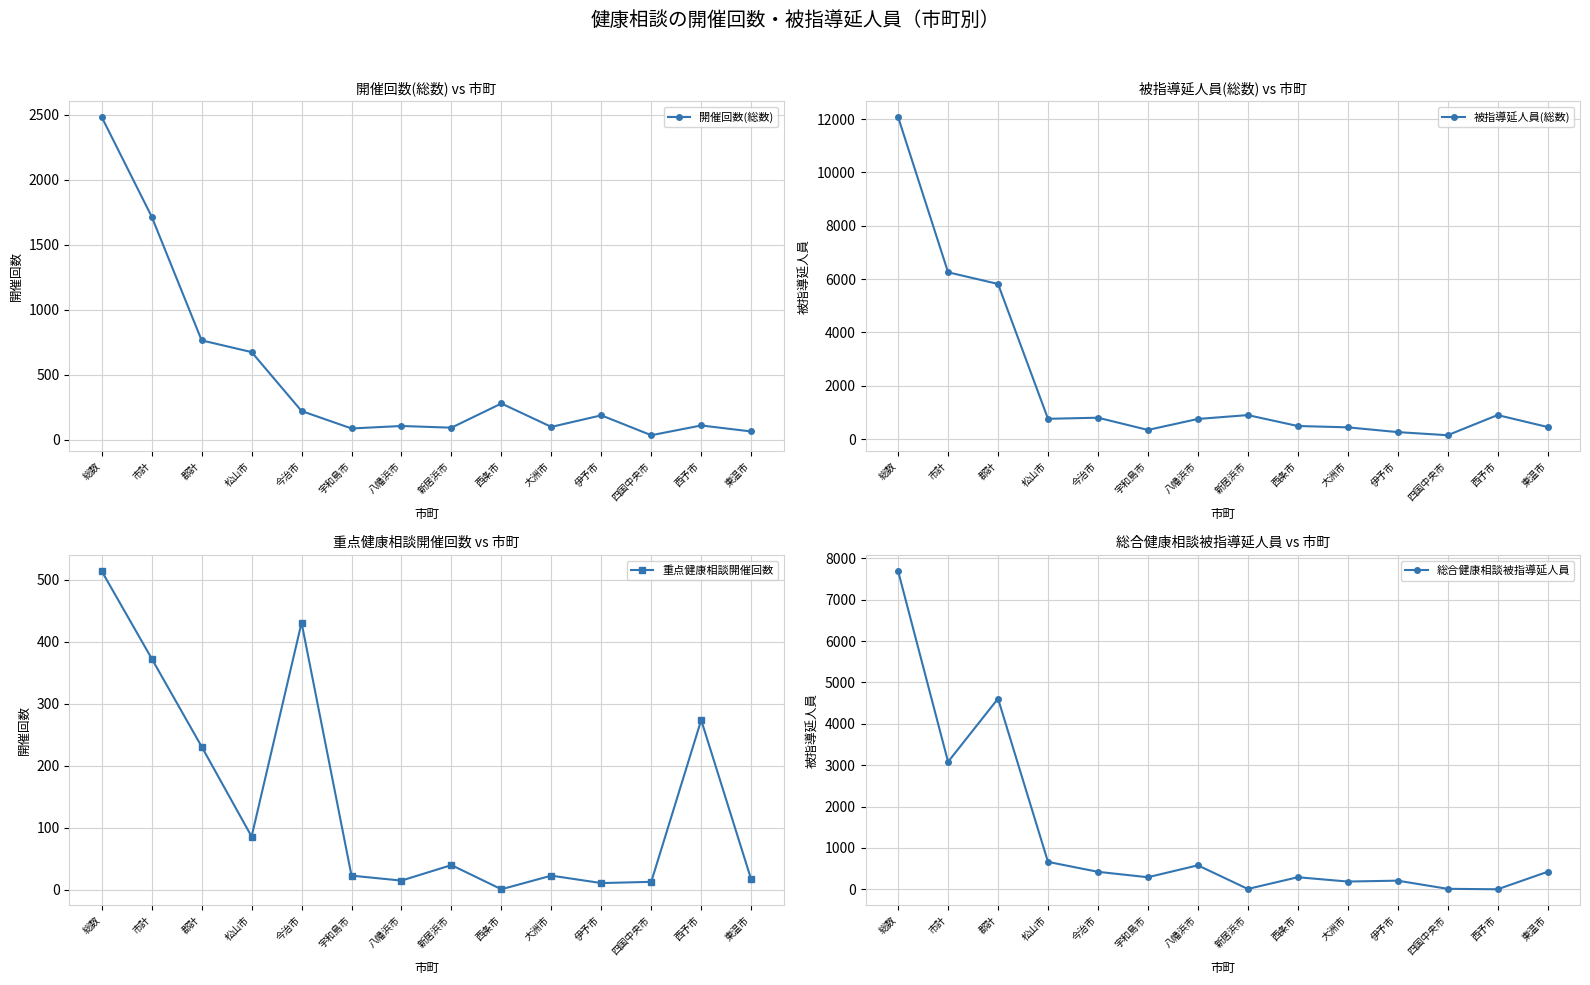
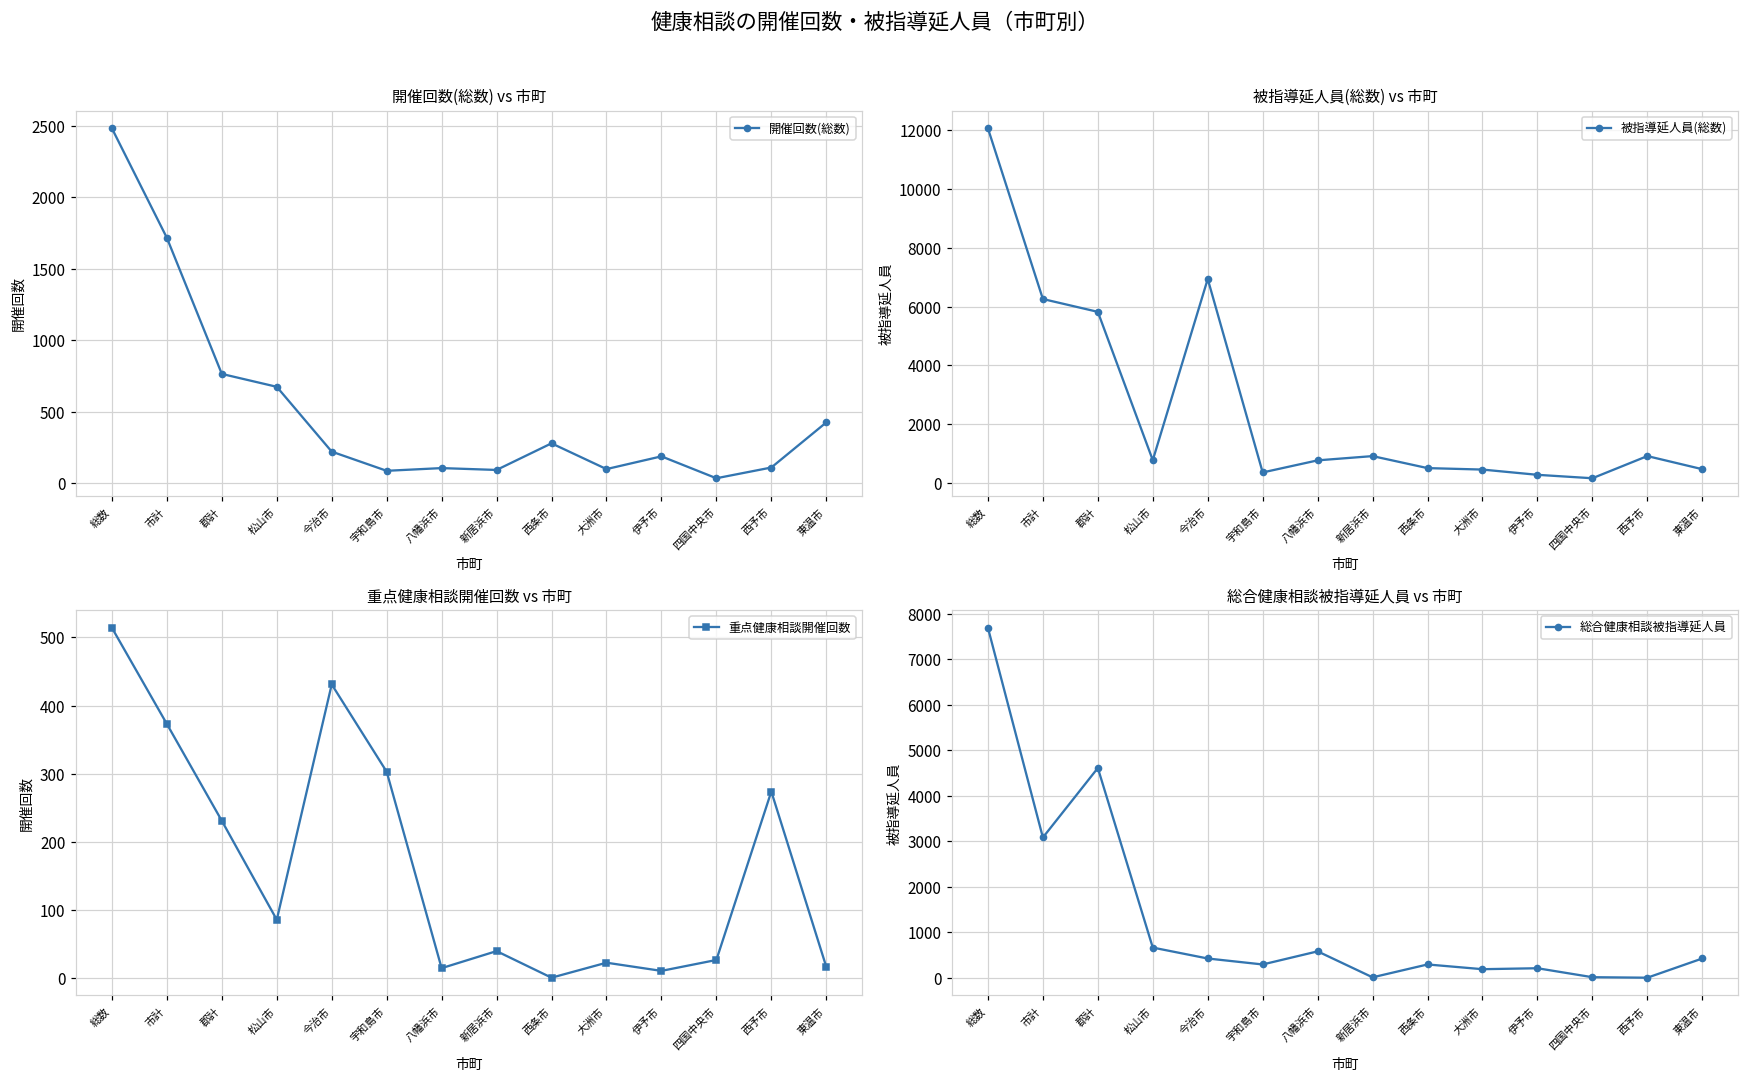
開催回数(総数) vs 市町, 東温市: 70 -> 430
被指導延人員(総数) vs 市町, 今治市: 800 -> 6900
重点健康相談開催回数 vs 市町, 宇和島市: 20 -> 300
重点健康相談開催回数 vs 市町, 四国中央市: 10 -> 30
